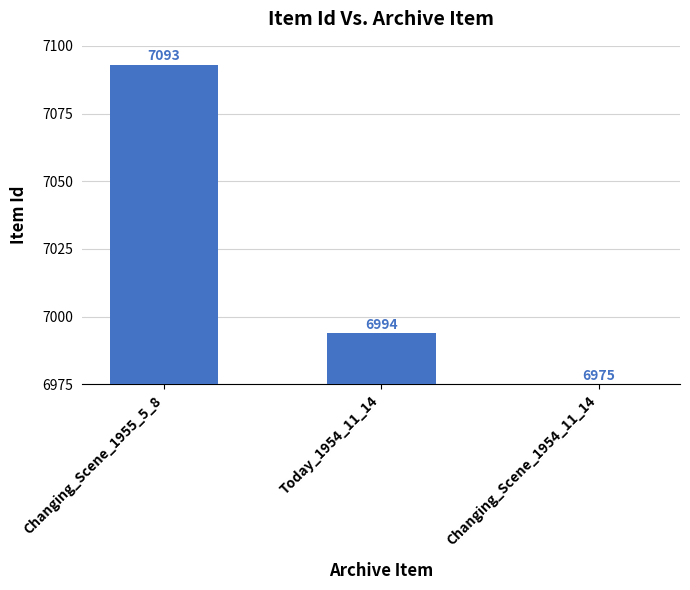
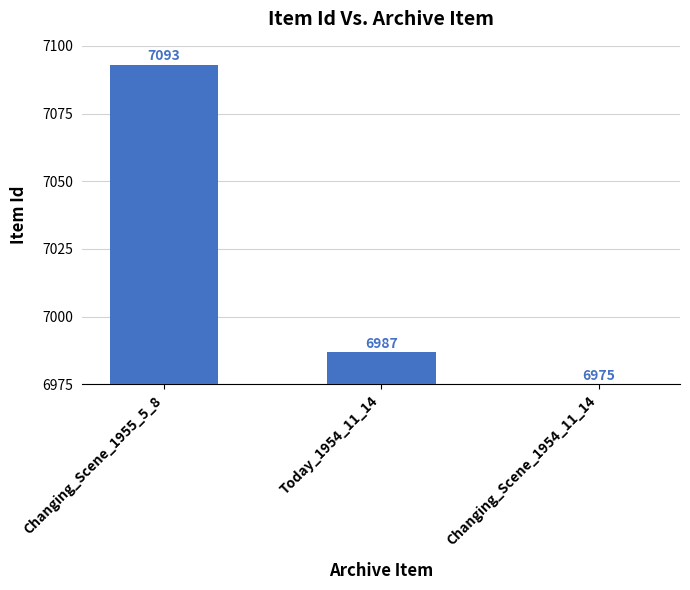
Today_1954_11_14: 6994 -> 6987
